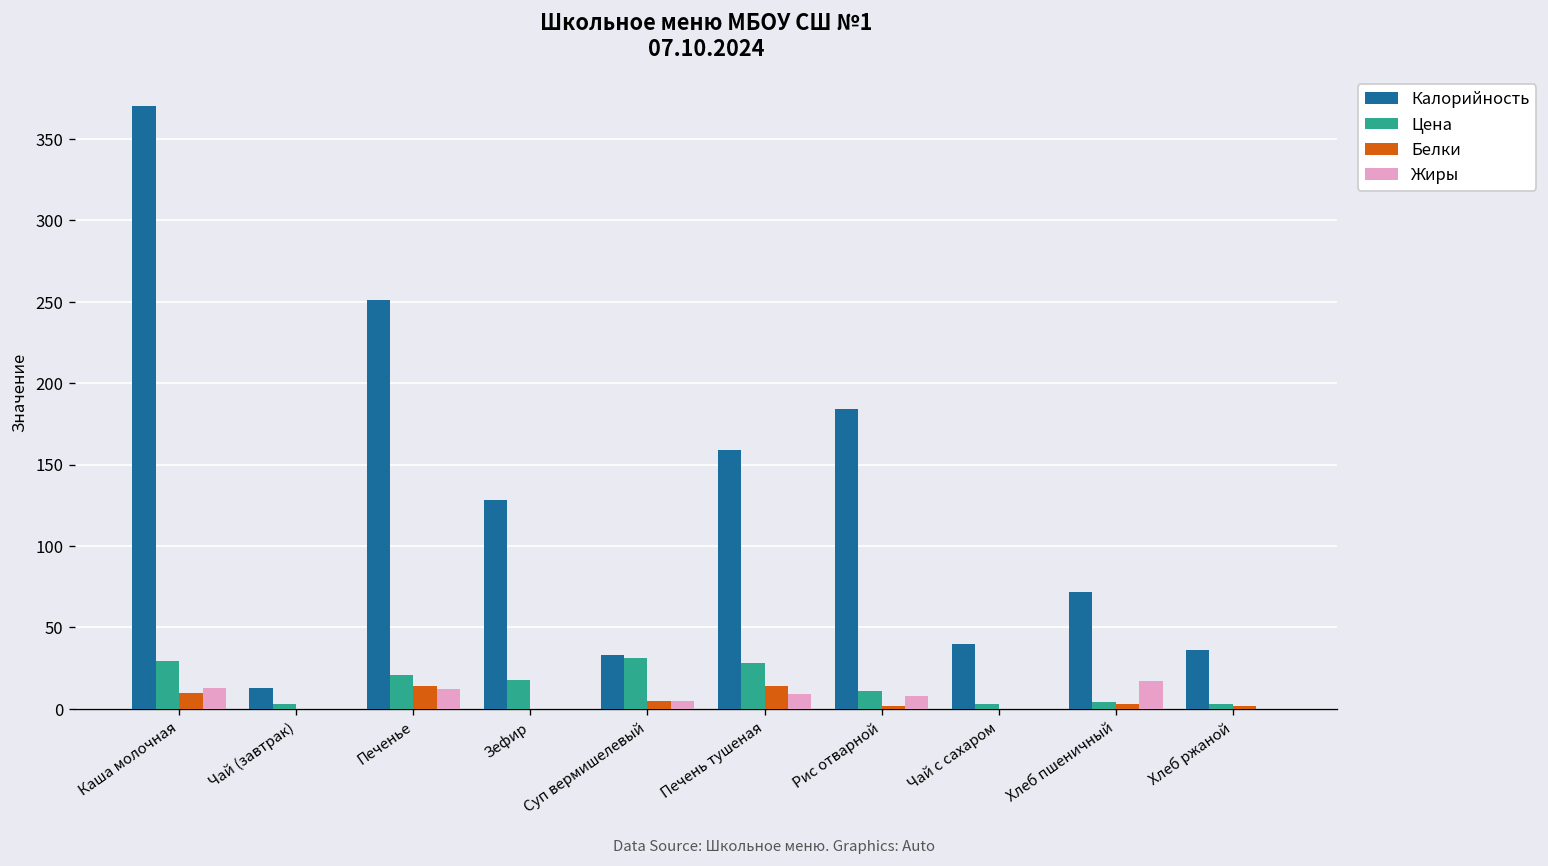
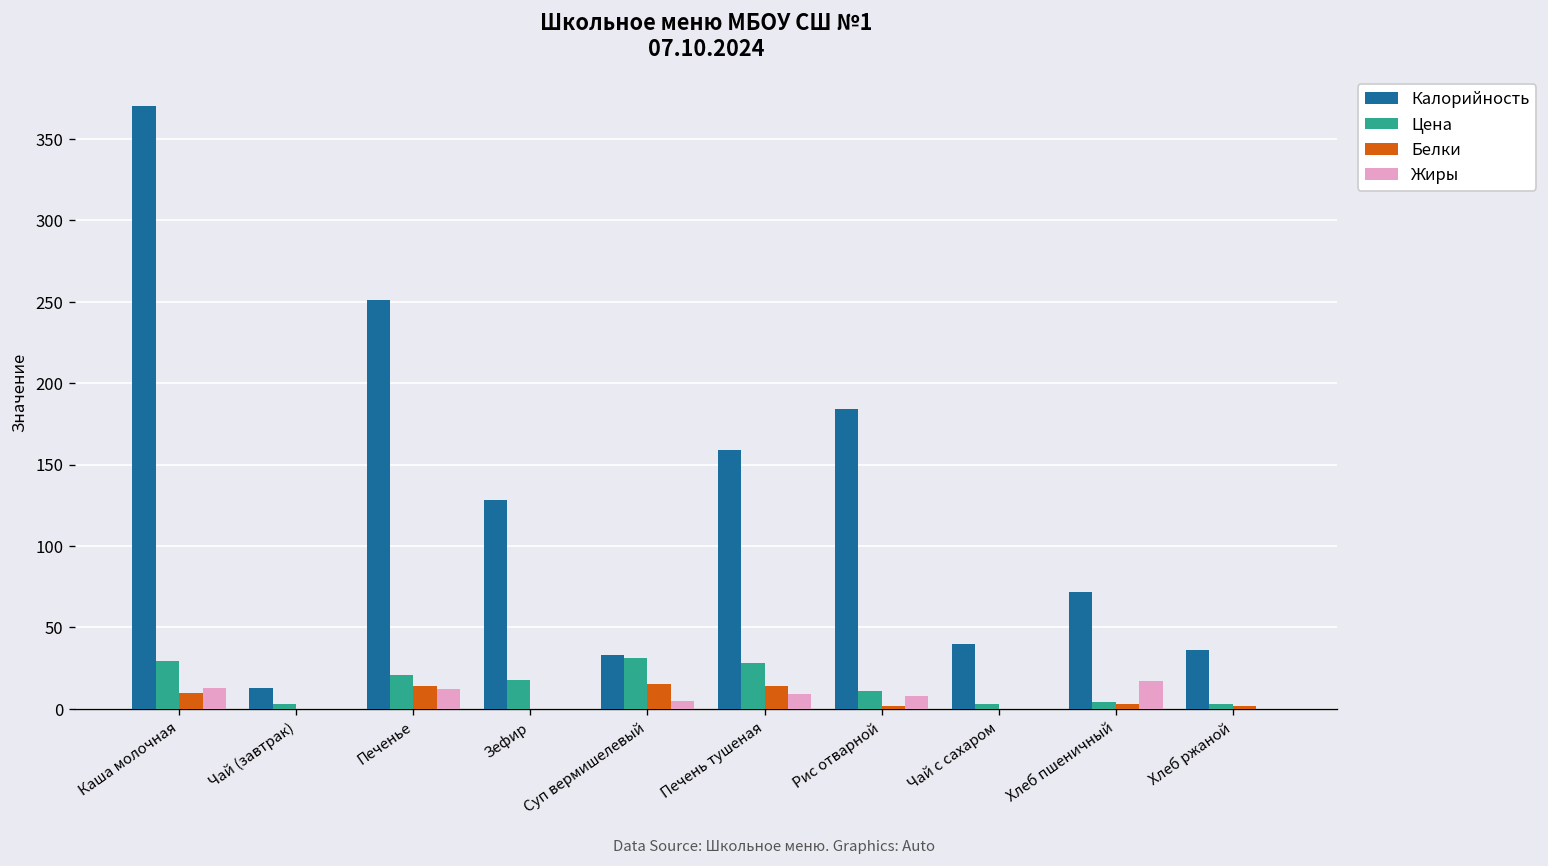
Белки, Суп вермишелевый: 5 -> 15
